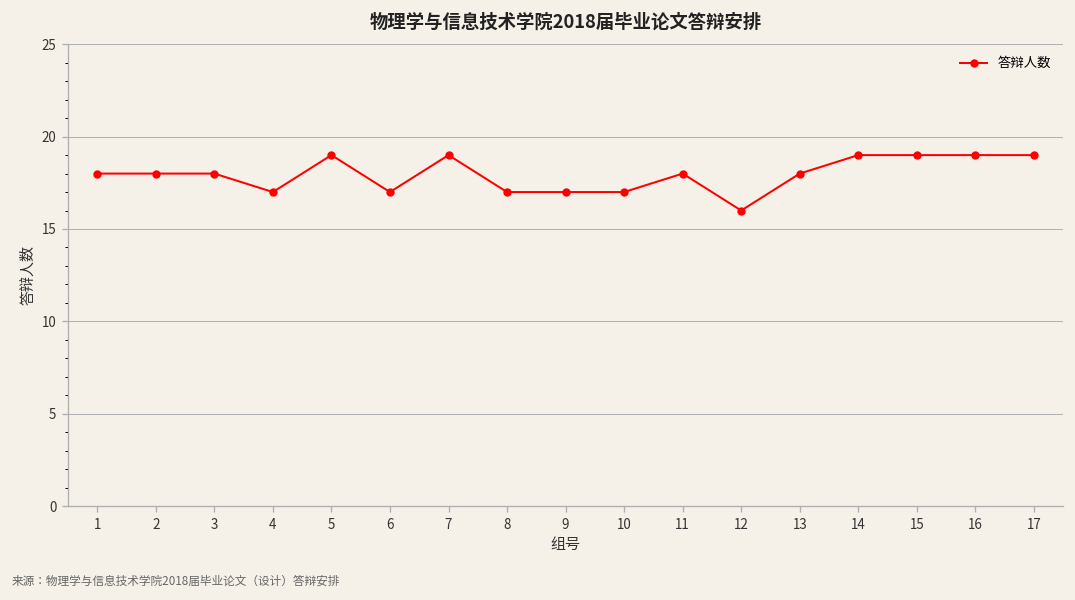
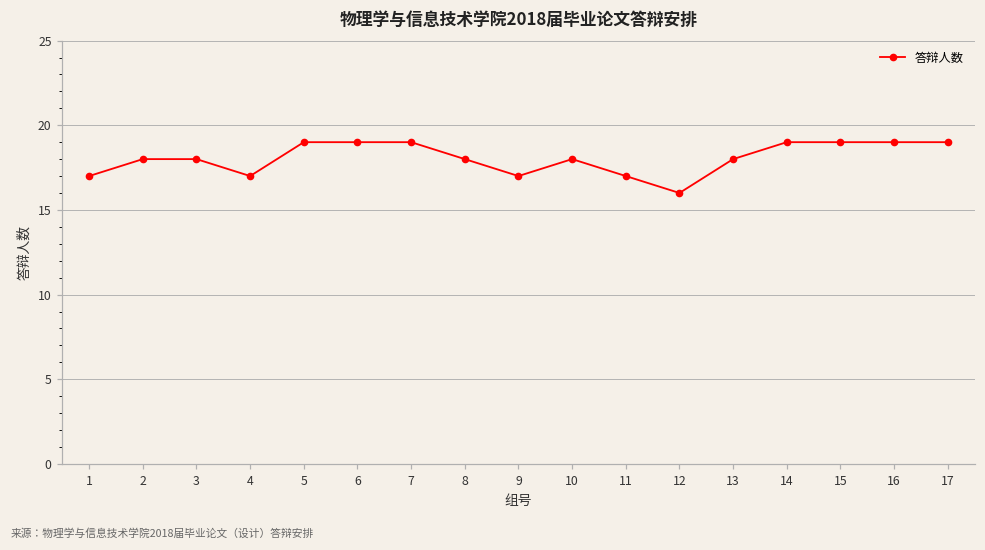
1: 18 -> 17
6: 17 -> 19
8: 17 -> 18
10: 17 -> 18
11: 18 -> 17
